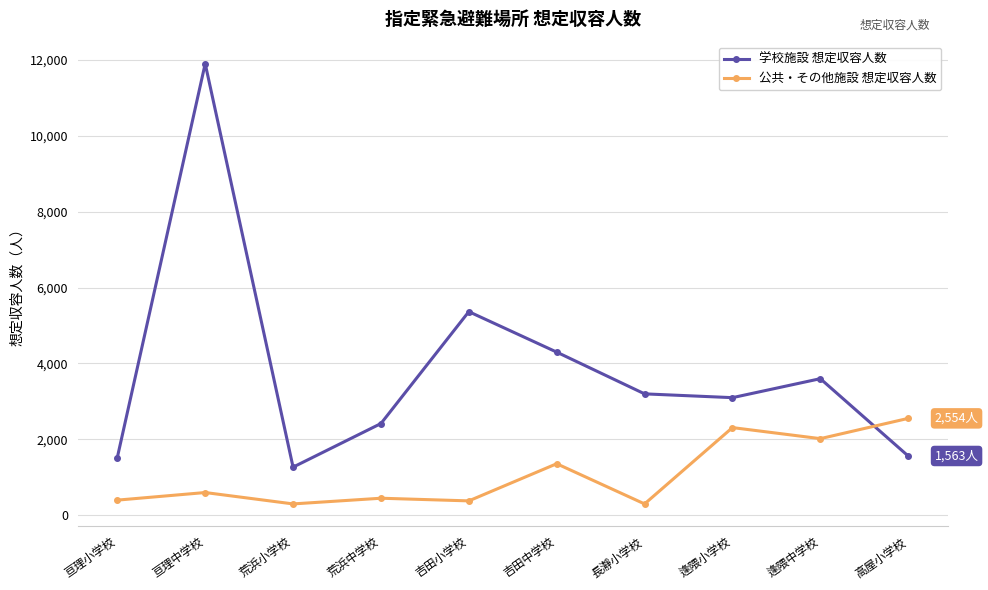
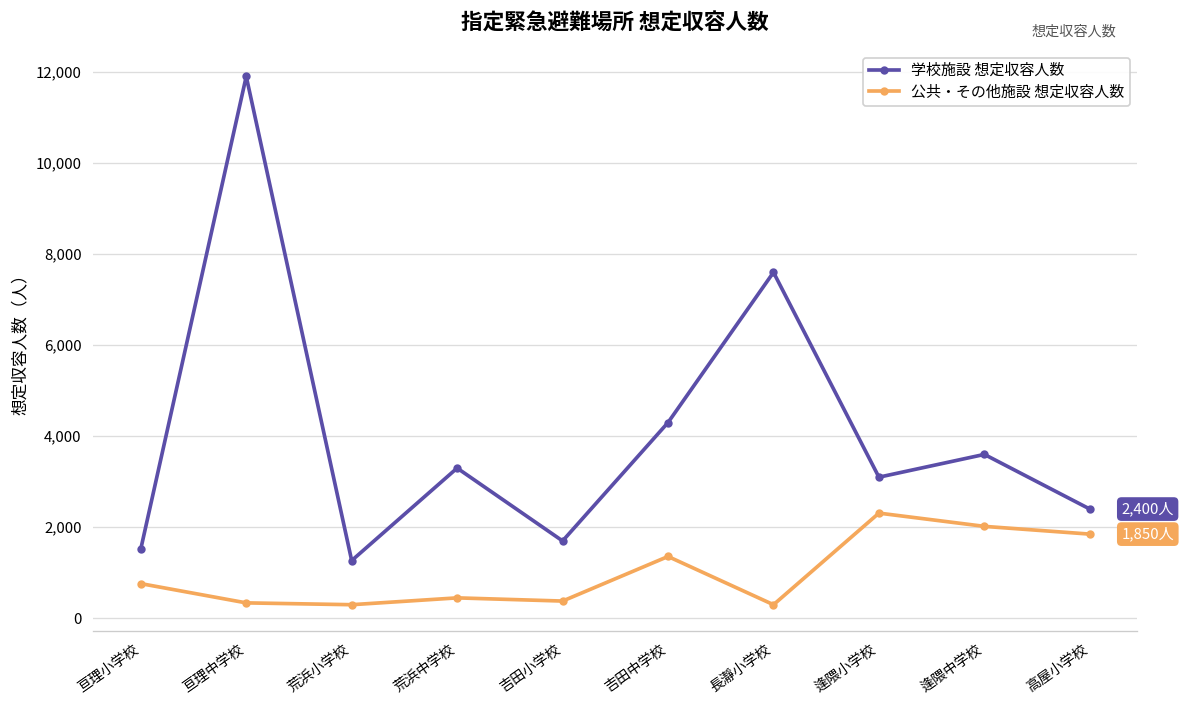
公共・その他施設 想定収容人数, 亘理小学校: 400 -> 800
公共・その他施設 想定収容人数, 亘理中学校: 600 -> 300
学校施設 想定収容人数, 荒浜中学校: 2,400 -> 3,300
学校施設 想定収容人数, 吉田小学校: 5,400 -> 1,700
学校施設 想定収容人数, 長瀞小学校: 3,200 -> 7,600
学校施設 想定収容人数, 高屋小学校: 1,563人 -> 2,400人
公共・その他施設 想定収容人数, 高屋小学校: 2,554人 -> 1,850人
